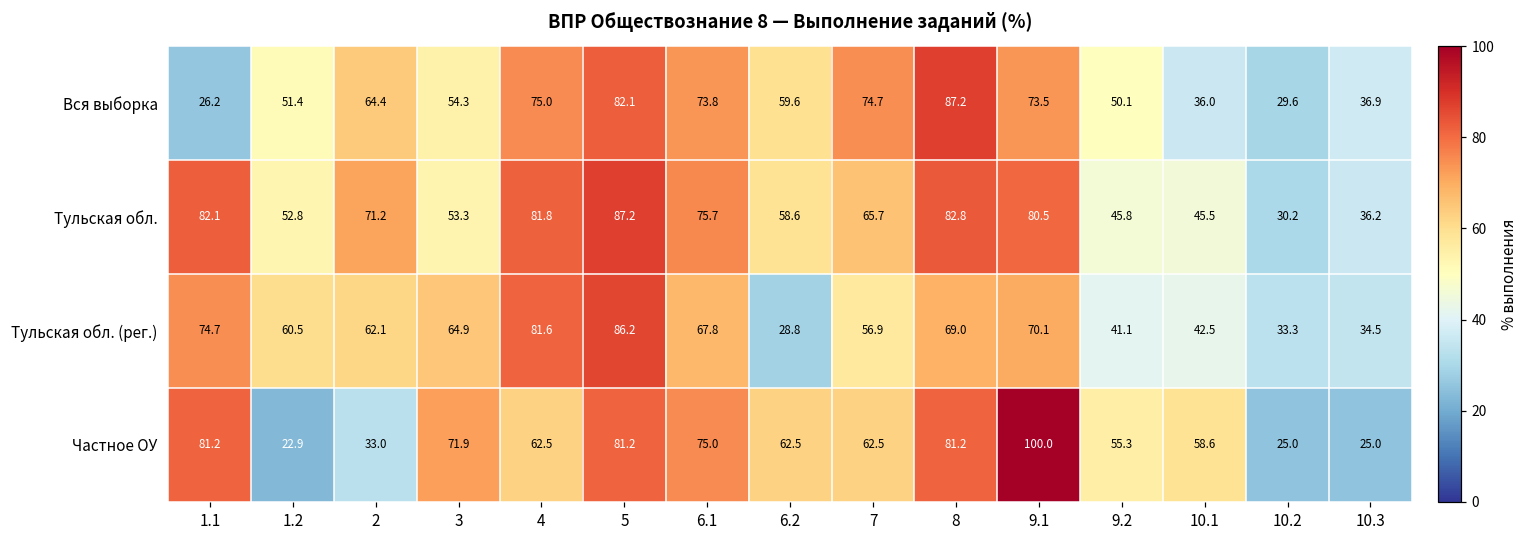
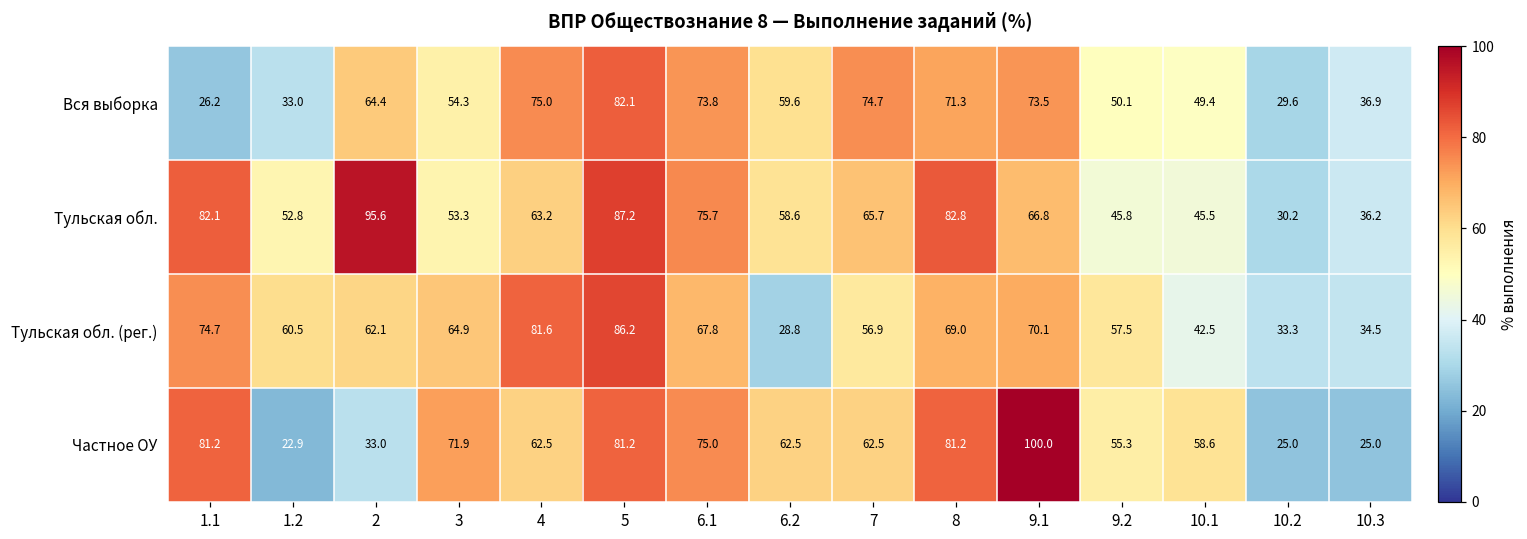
Вся выборка, 1.2: 51.4 -> 33.0
Вся выборка, 8: 87.2 -> 71.3
Вся выборка, 10.1: 36.0 -> 49.4
Тульская обл., 2: 71.2 -> 95.6
Тульская обл., 4: 81.8 -> 63.2
Тульская обл., 9.1: 80.5 -> 66.8
Тульская обл. (рег.), 9.2: 41.1 -> 57.5
